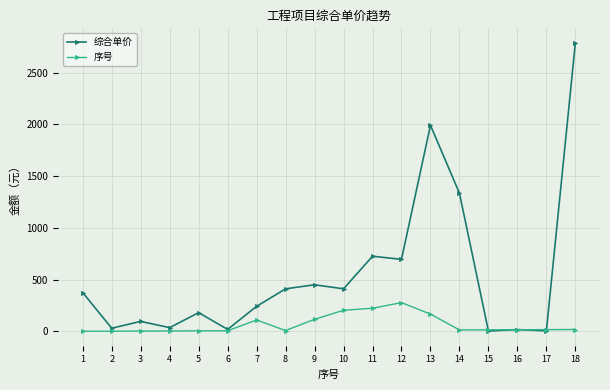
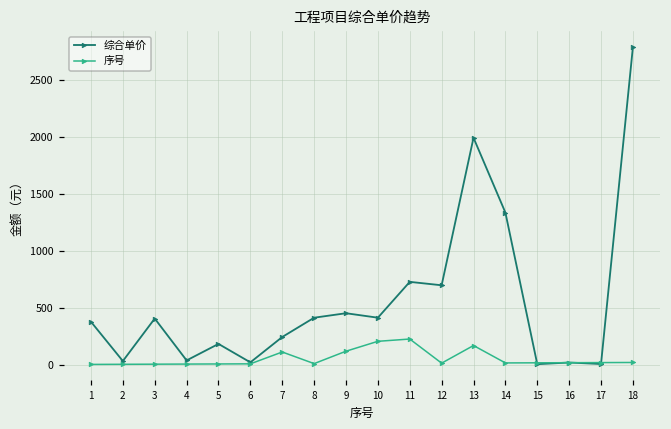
综合单价, 3: 100 -> 400
序号, 12: 280 -> 10
